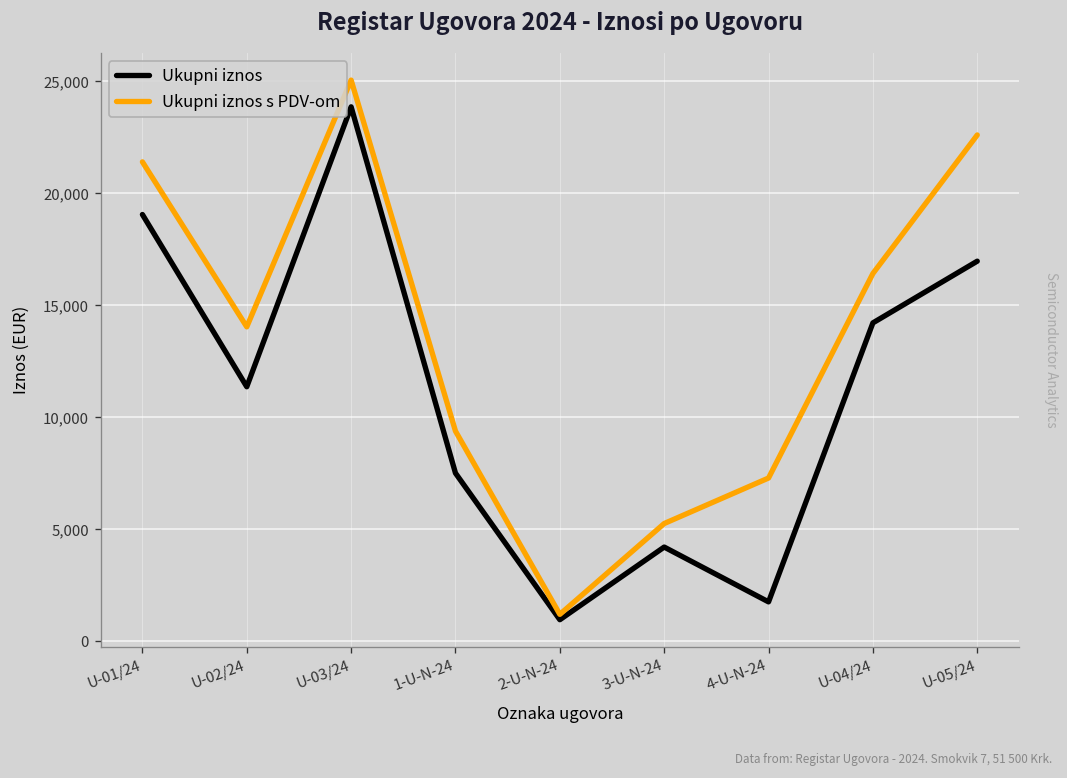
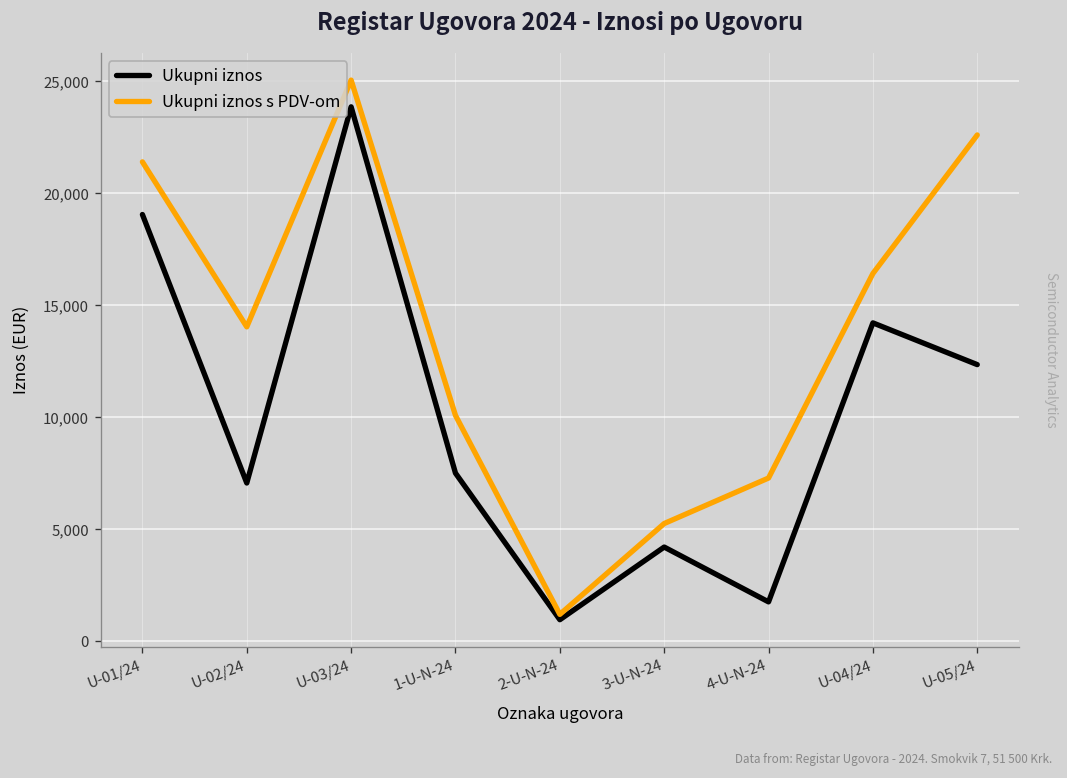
Ukupni iznos, U-02/24: 11,400 -> 7,100
Ukupni iznos s PDV-om, 1-U-N-24: 9,400 -> 10,100
Ukupni iznos, U-05/24: 17,000 -> 12,300
